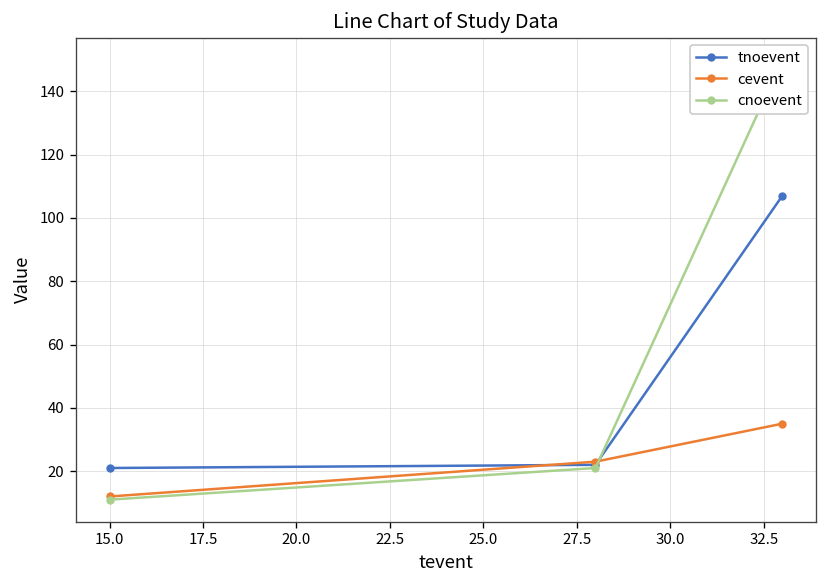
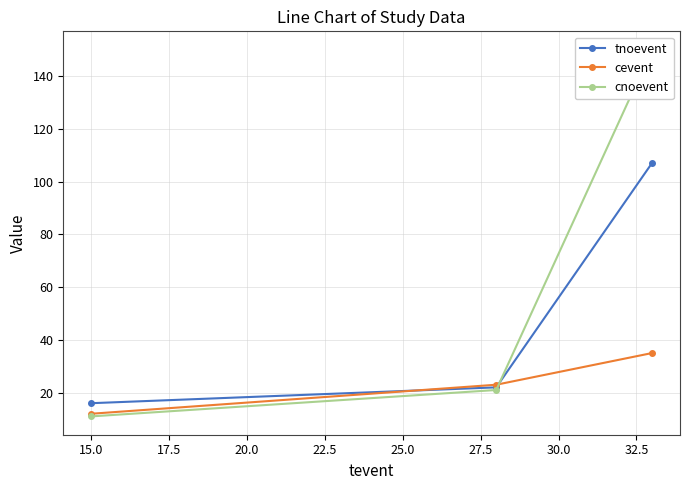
tnoevent, 15.0: 21 -> 16
